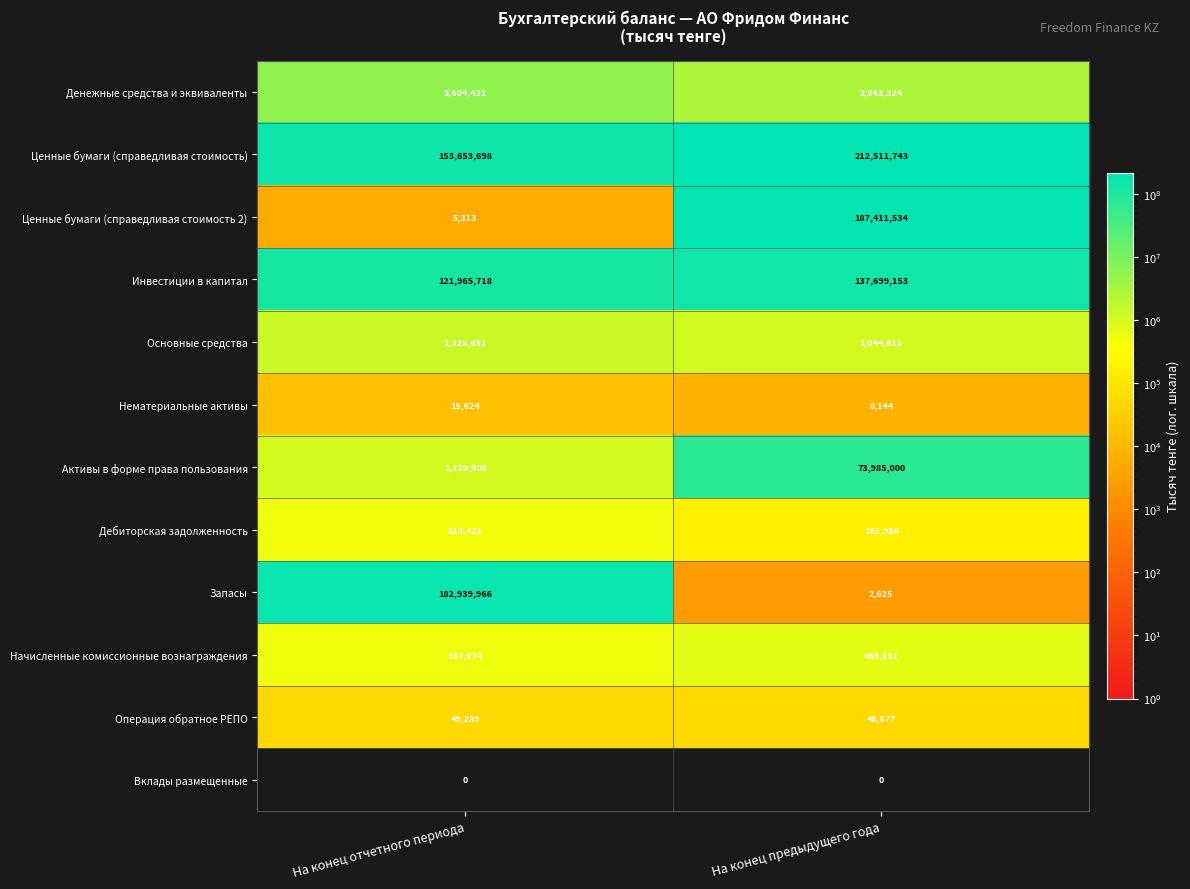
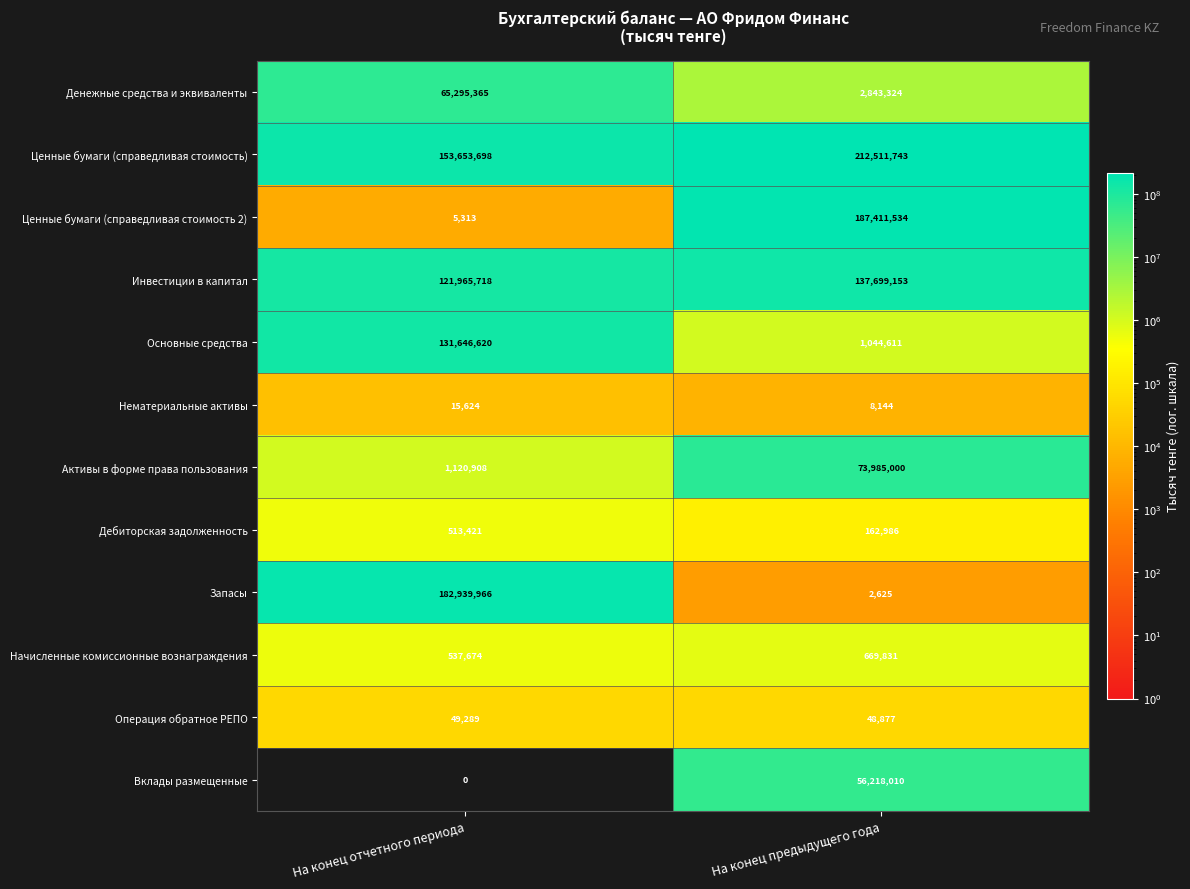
Денежные средства и эквиваленты, На конец отчетного периода: 5,604,431 -> 65,295,365
Основные средства, На конец отчетного периода: 1,325,651 -> 131,646,620
Вклады размещенные, На конец предыдущего года: 0 -> 56,218,010
